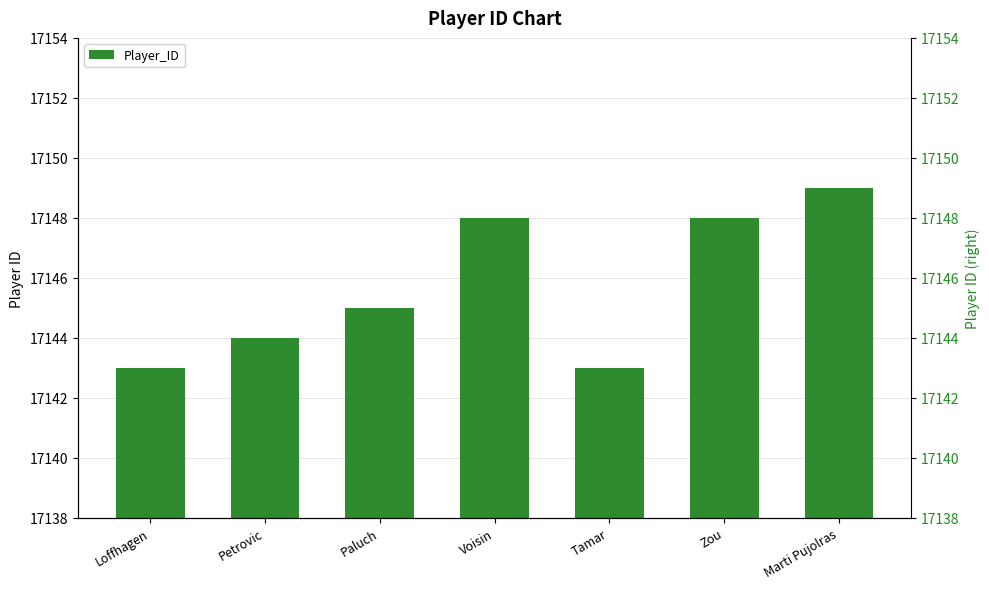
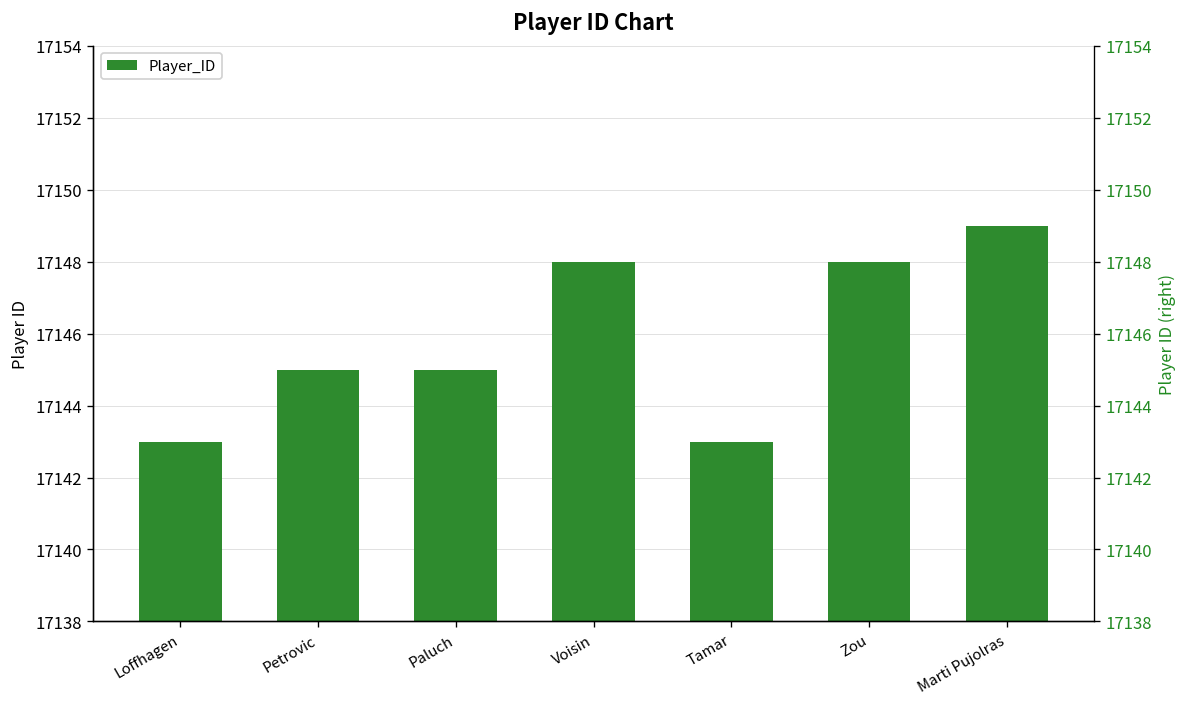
Petrovic: 17144 -> 17145
